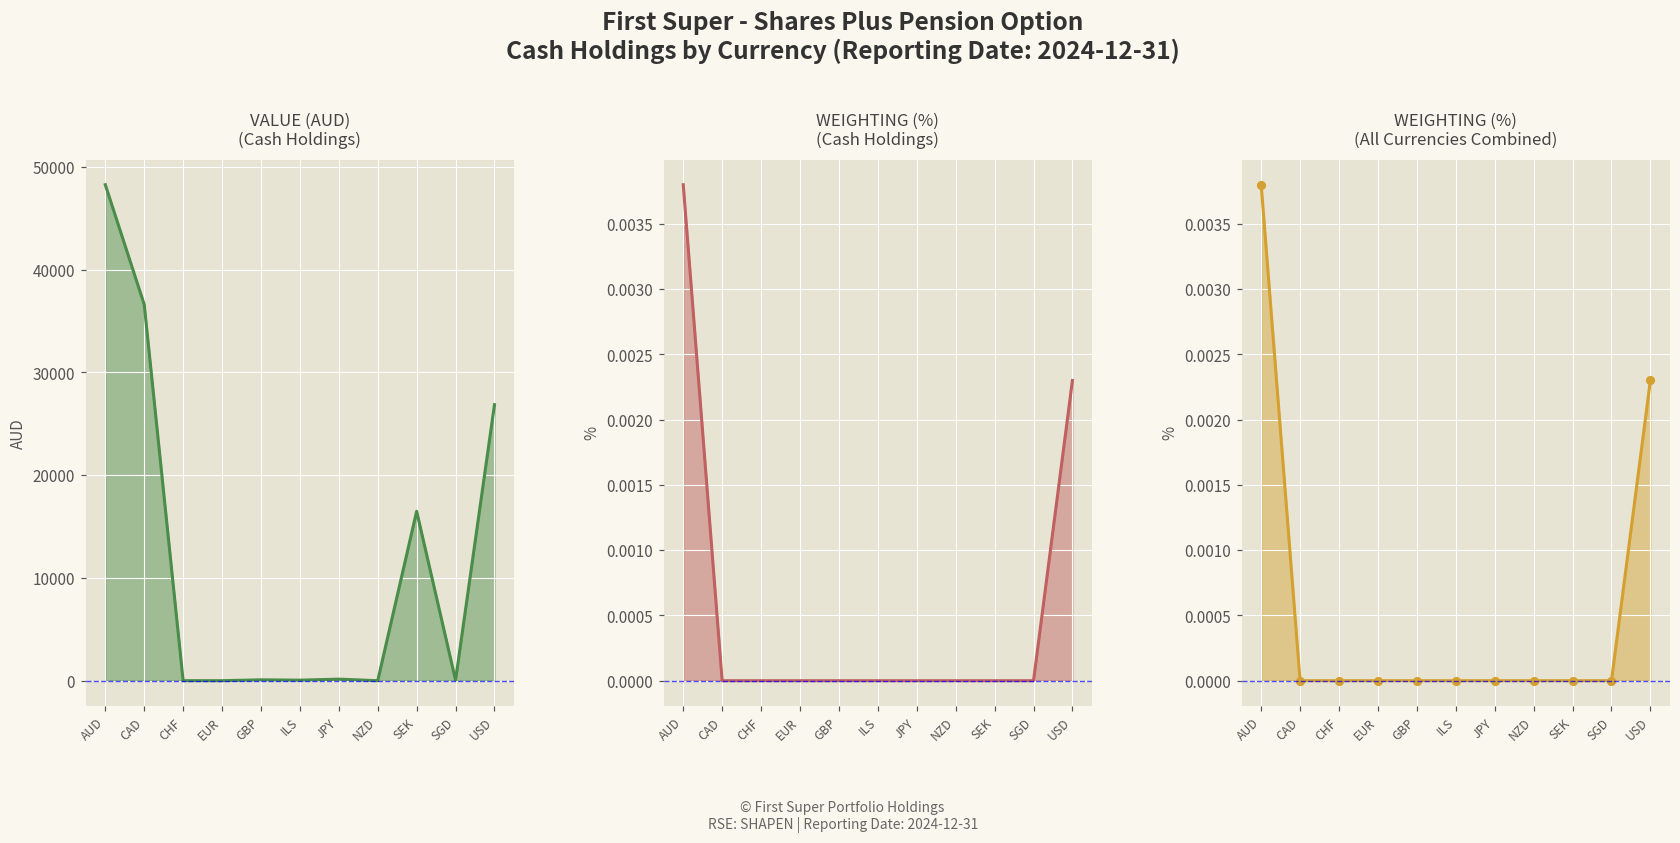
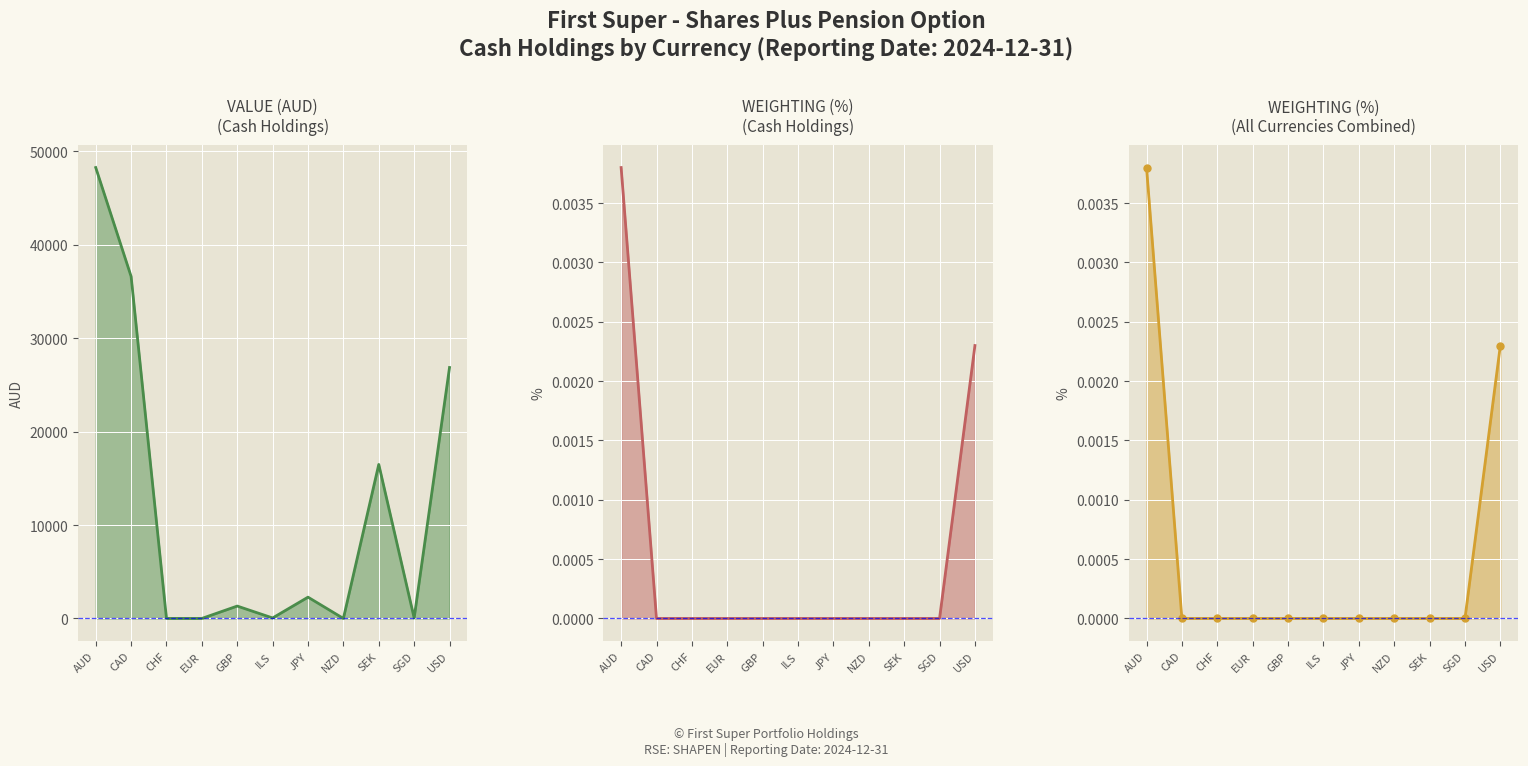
VALUE (AUD) (Cash Holdings), GBP: 0 -> 1000
VALUE (AUD) (Cash Holdings), JPY: 0 -> 2000
